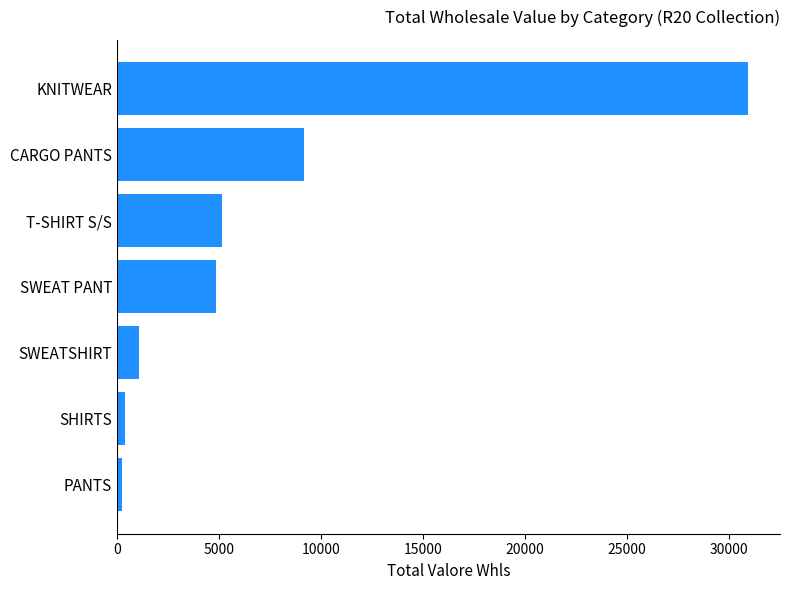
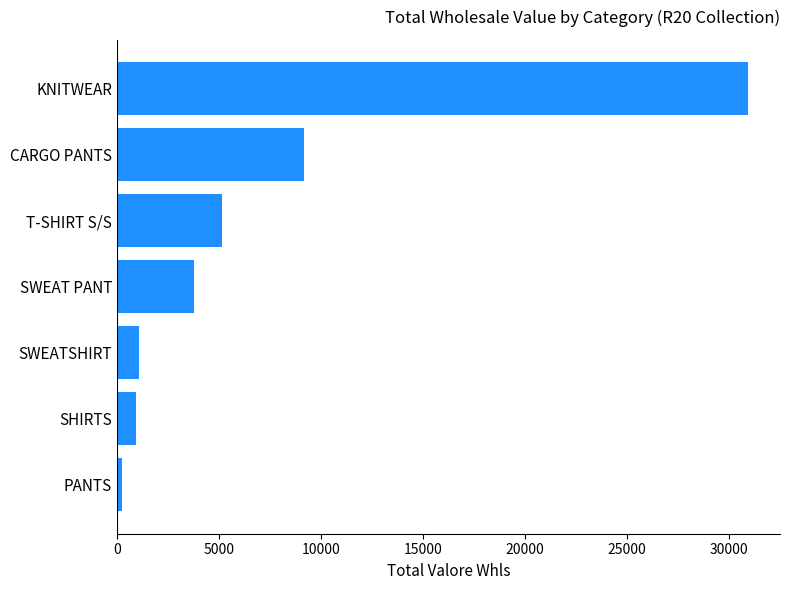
SWEAT PANT: 4900 -> 3800
SHIRTS: 400 -> 900
